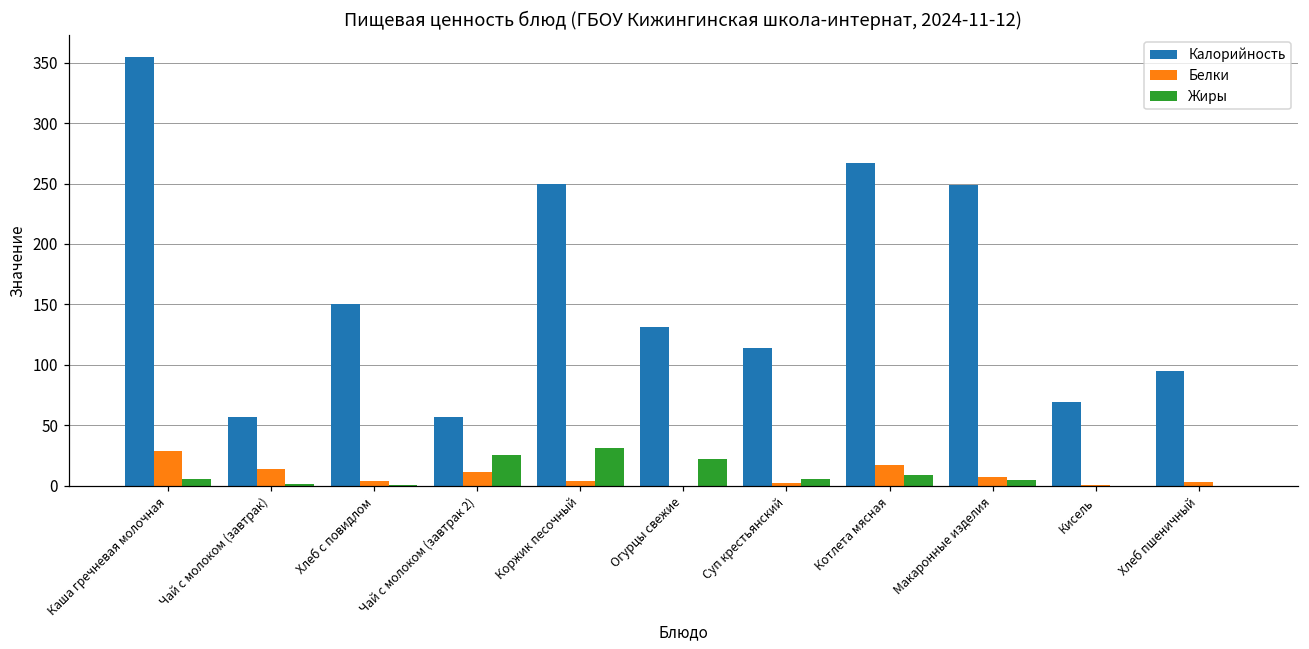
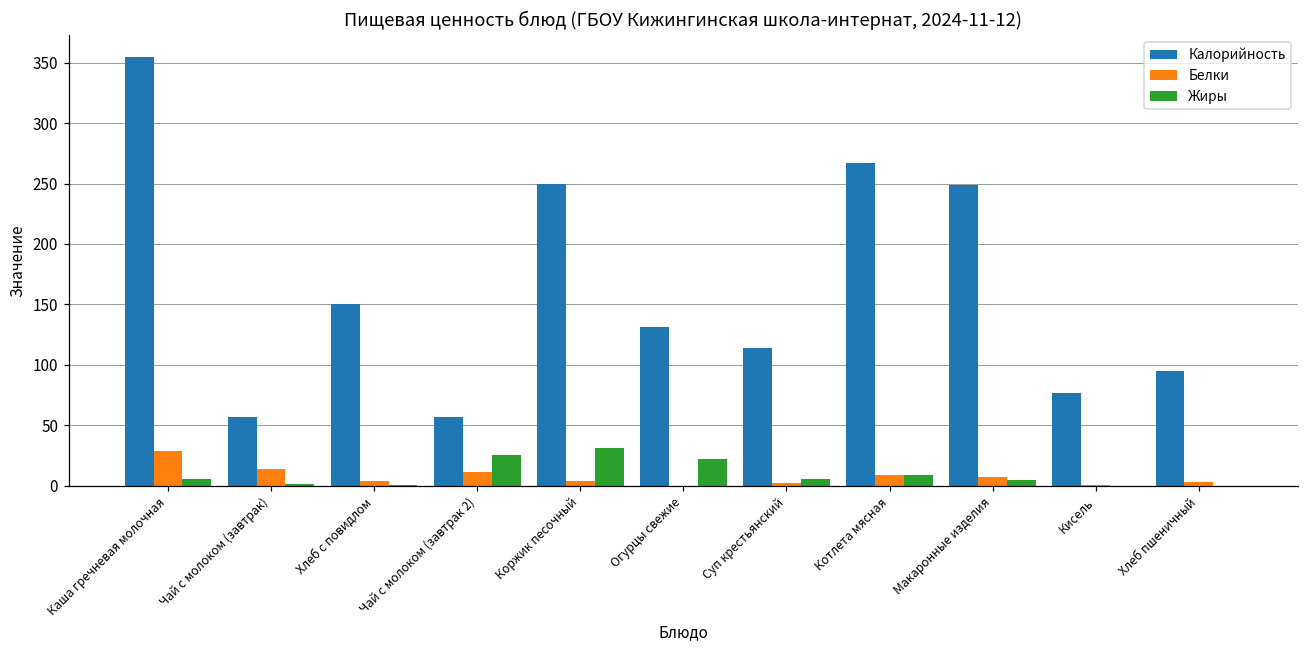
Белки, Котлета мясная: 17 -> 9
Калорийность, Кисель: 69 -> 77
